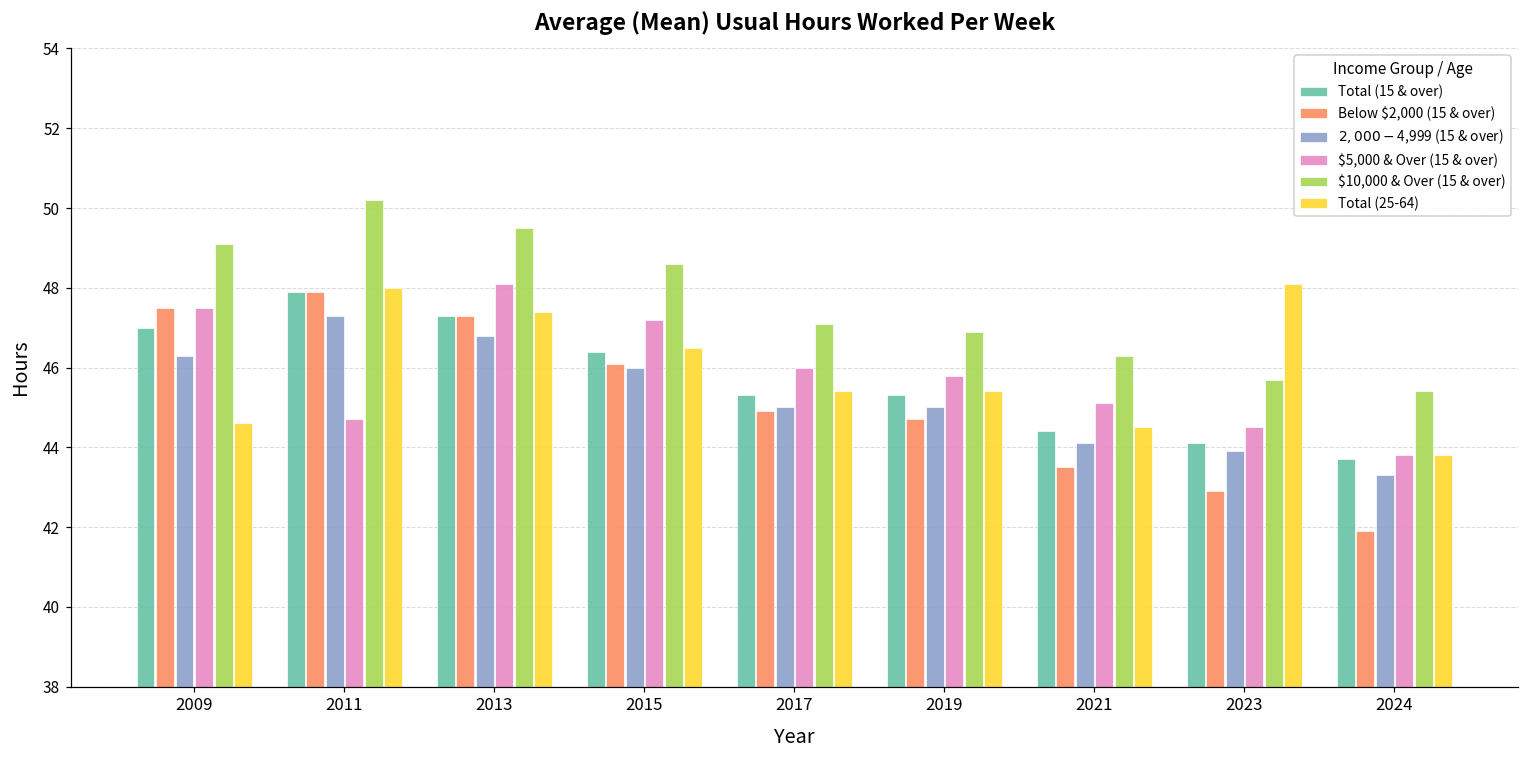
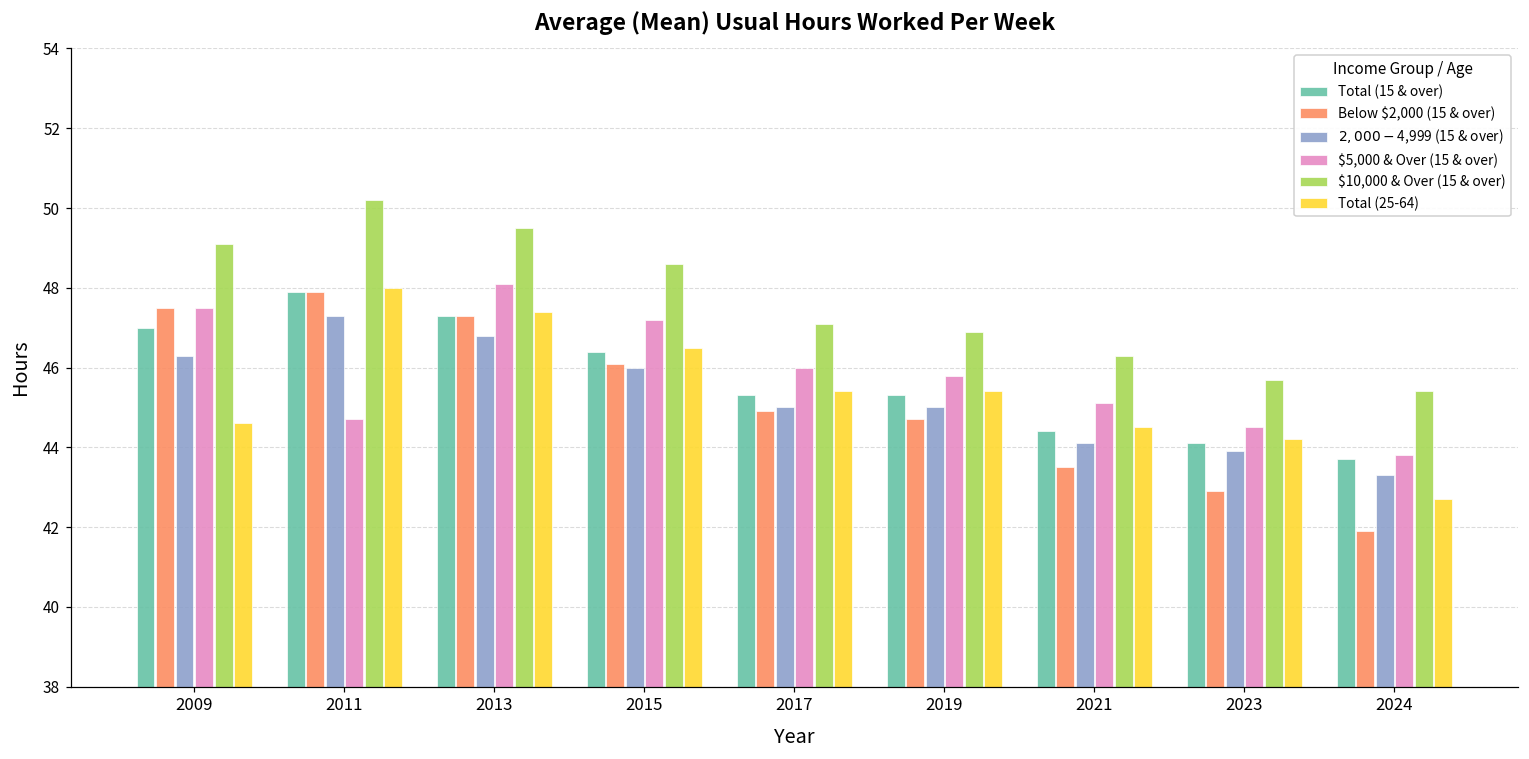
Total (25-64), 2023: 48.1 -> 44.2
Total (25-64), 2024: 43.8 -> 42.7
